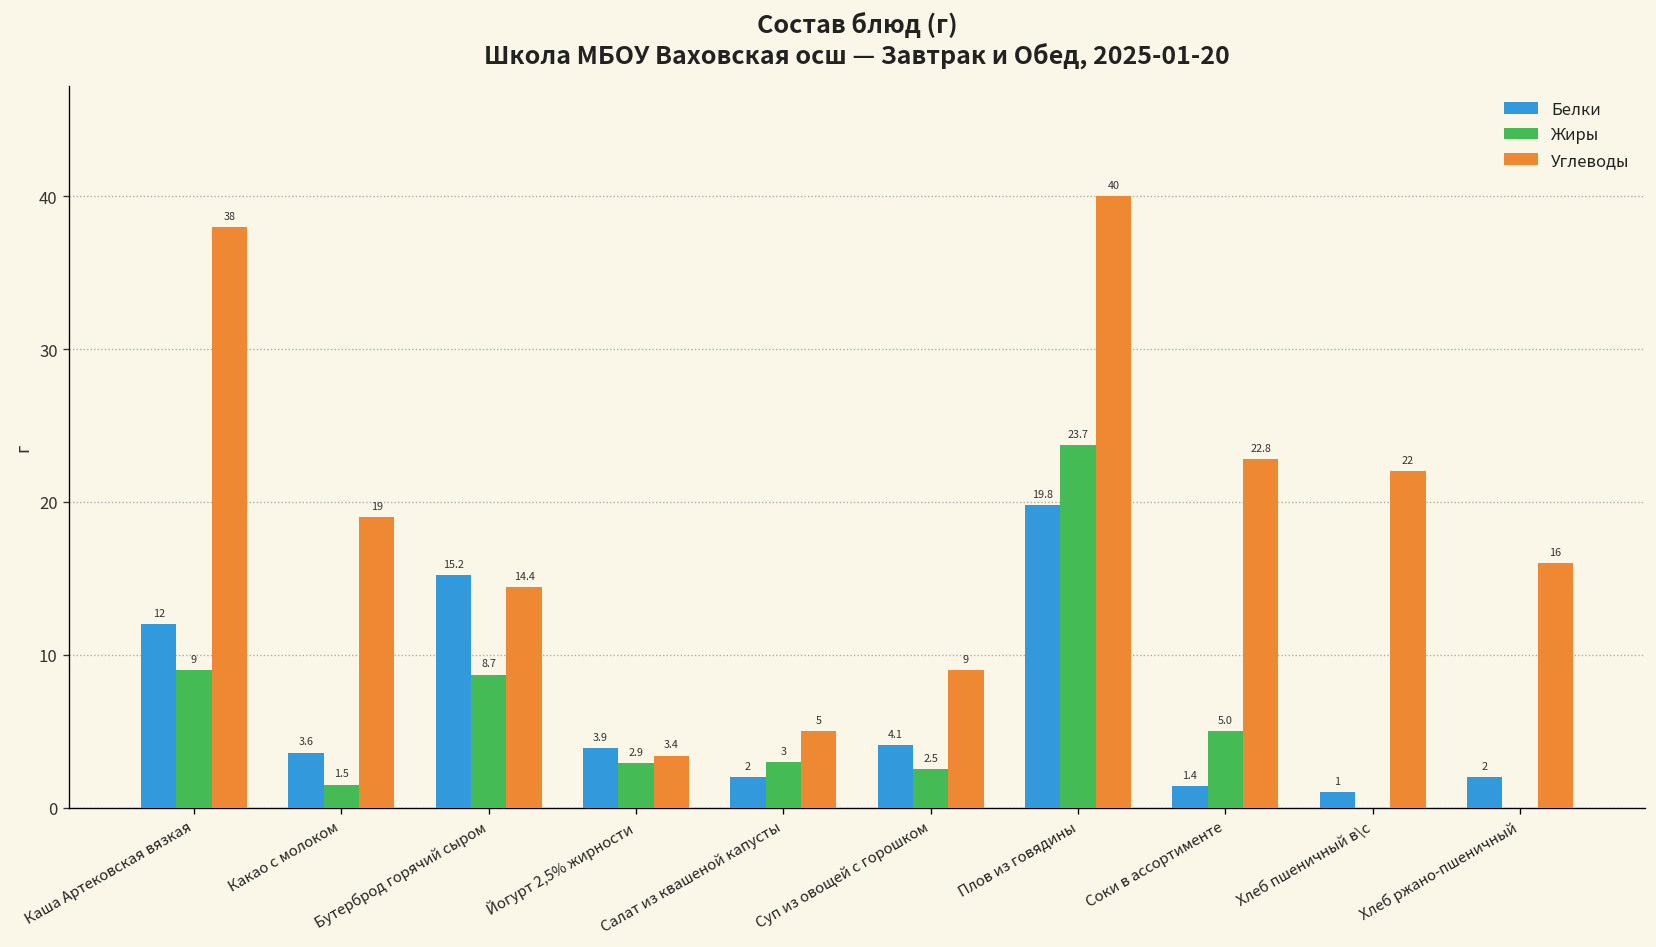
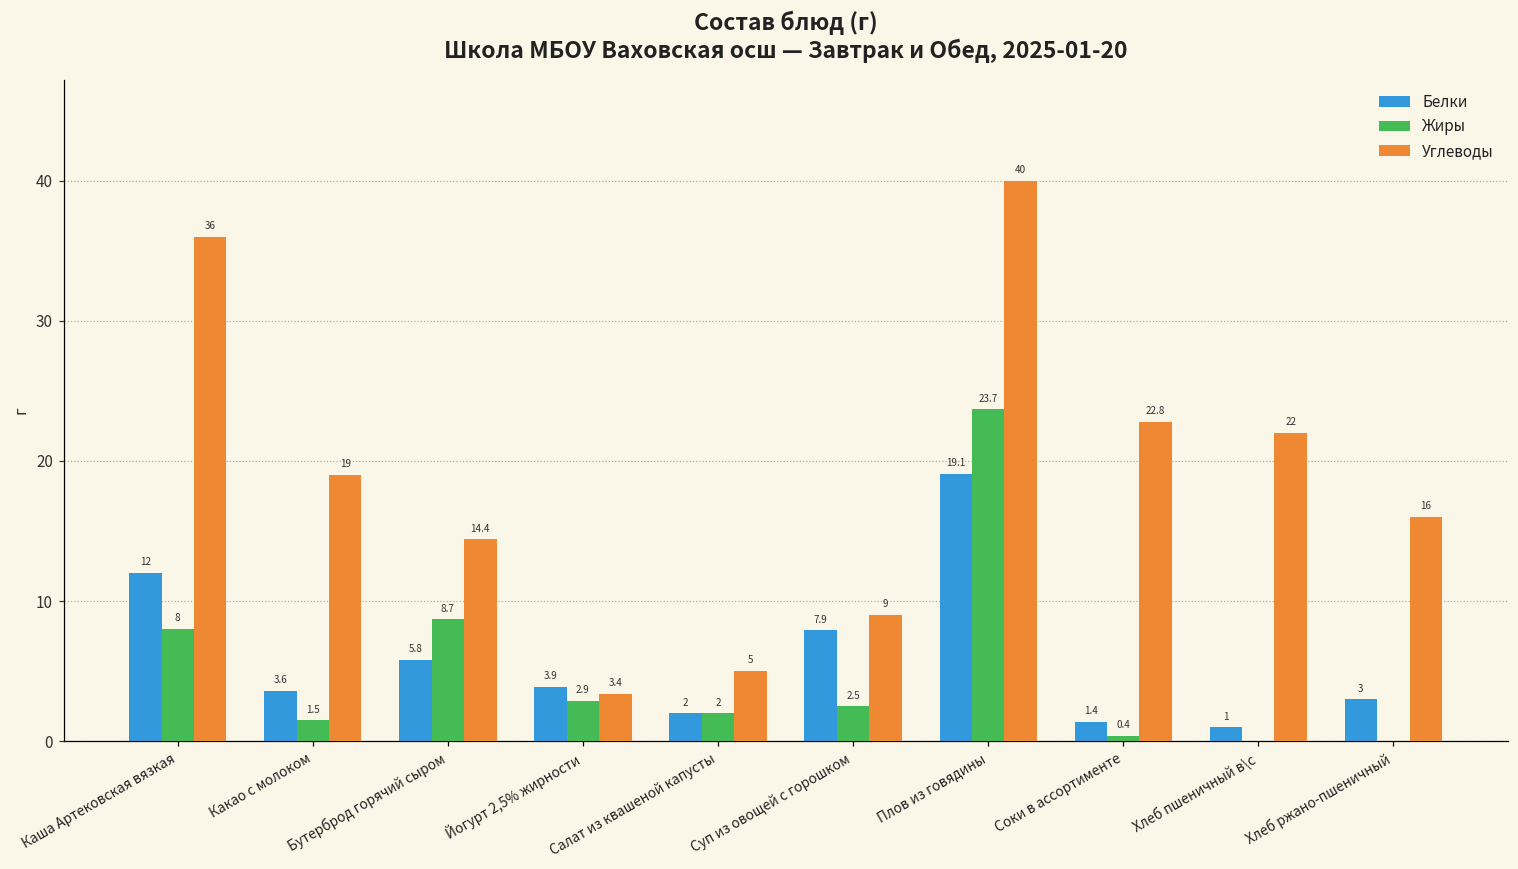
Жиры, Каша Артековская вязкая: 9 -> 8
Углеводы, Каша Артековская вязкая: 38 -> 36
Белки, Бутерброд горячий сыром: 15.2 -> 5.8
Жиры, Салат из квашеной капусты: 3 -> 2
Белки, Суп из овощей с горошком: 4.1 -> 7.9
Белки, Плов из говядины: 19.8 -> 19.1
Жиры, Соки в ассортименте: 5.0 -> 0.4
Белки, Хлеб ржано-пшеничный: 2 -> 3
